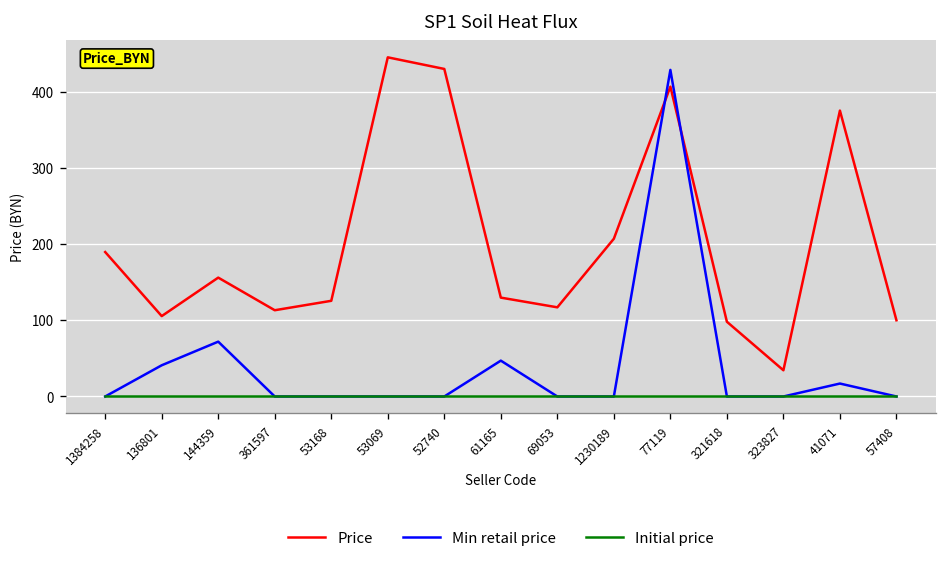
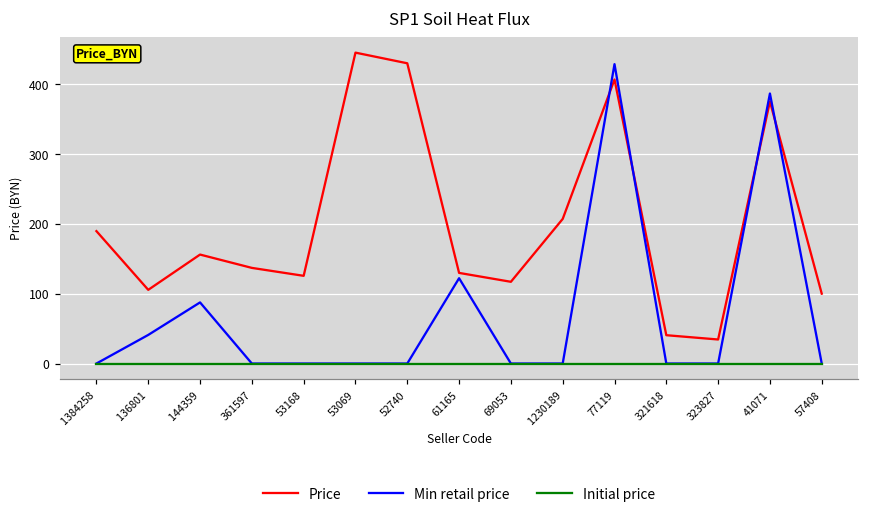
Min retail price, 144359: 70 -> 90
Price, 361597: 110 -> 140
Min retail price, 61165: 50 -> 120
Price, 321618: 100 -> 40
Min retail price, 41071: 20 -> 390
